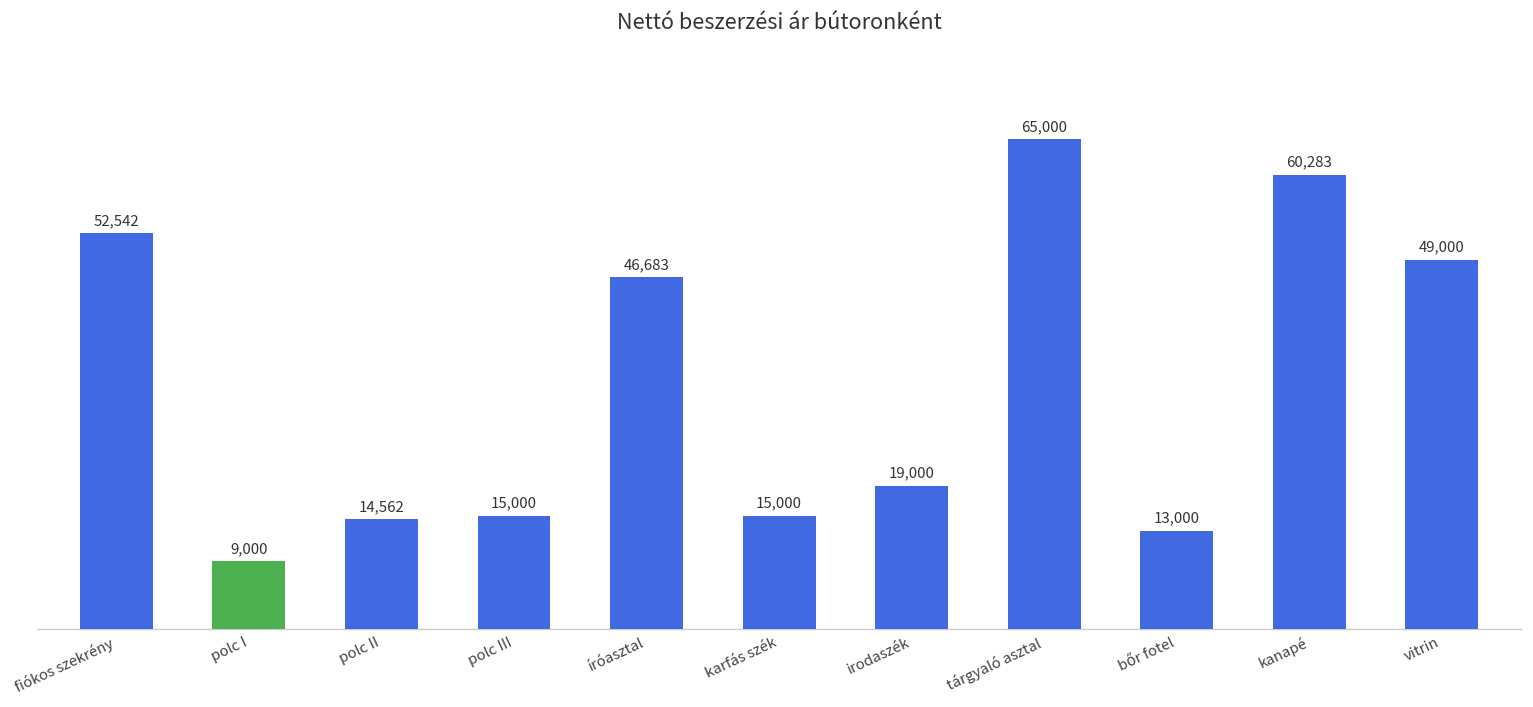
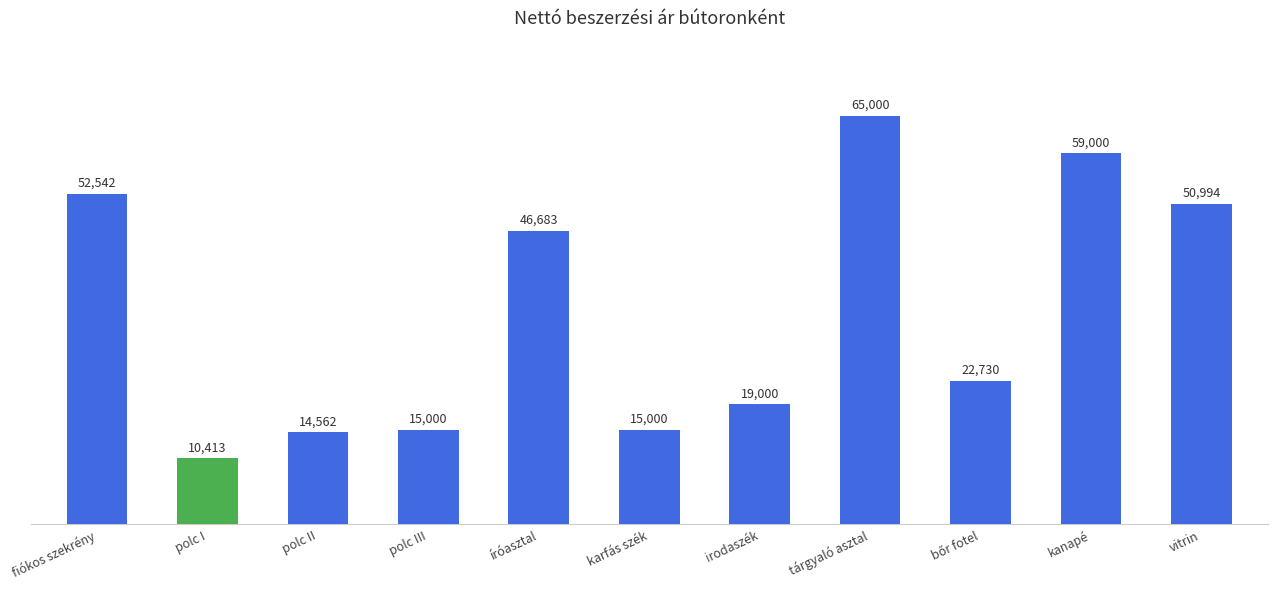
polc I: 9,000 -> 10,413
bőr fotel: 13,000 -> 22,730
kanapé: 60,283 -> 59,000
vitrin: 49,000 -> 50,994
